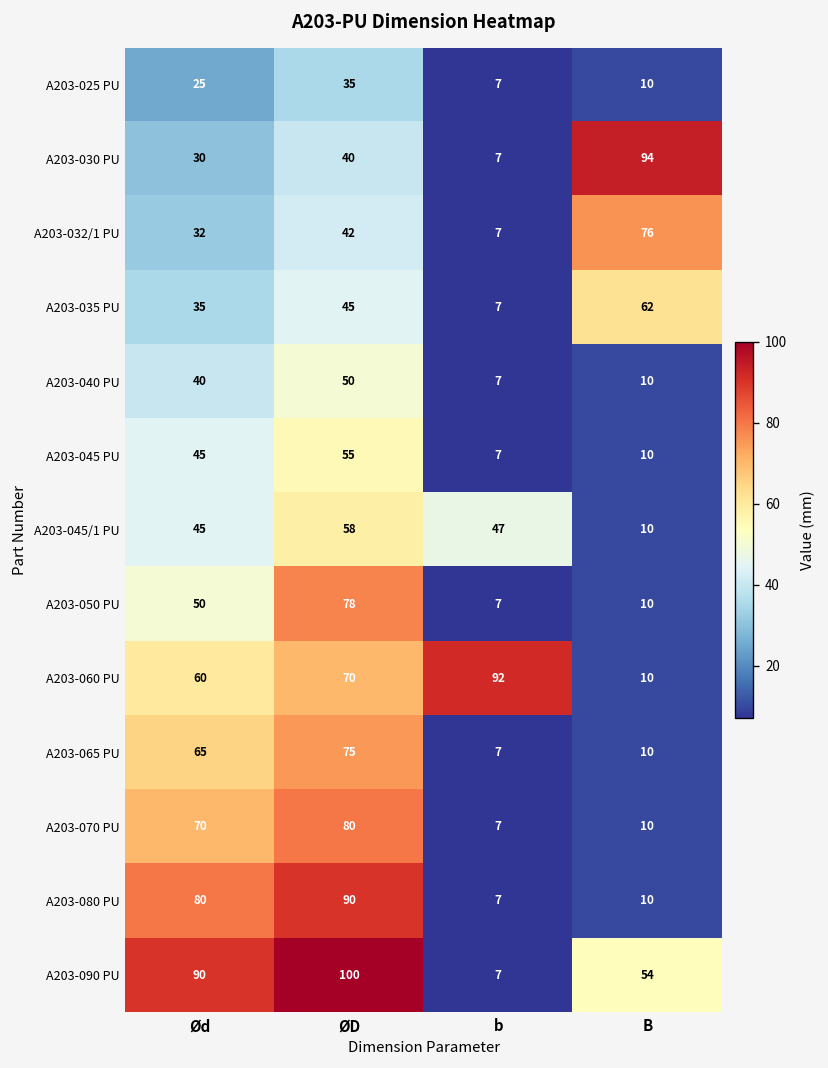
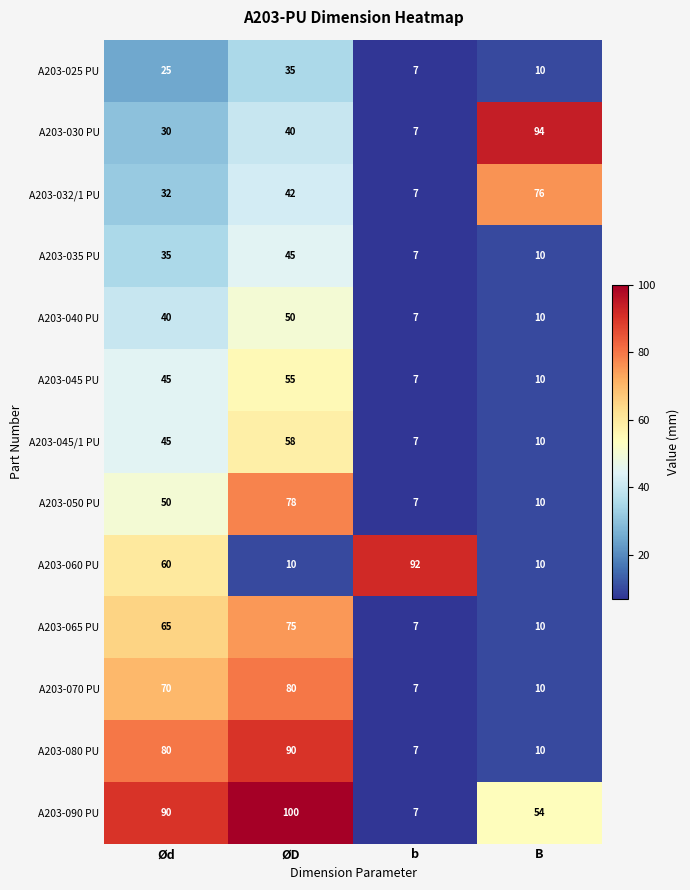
A203-035 PU, B: 62 -> 10
A203-045/1 PU, b: 47 -> 7
A203-060 PU, ØD: 70 -> 10
